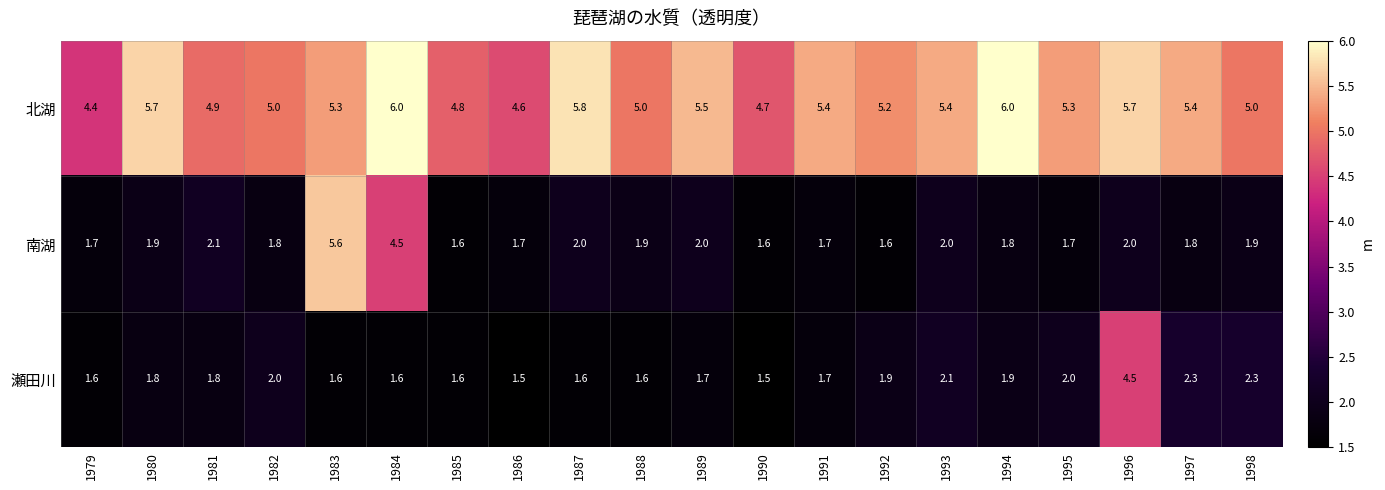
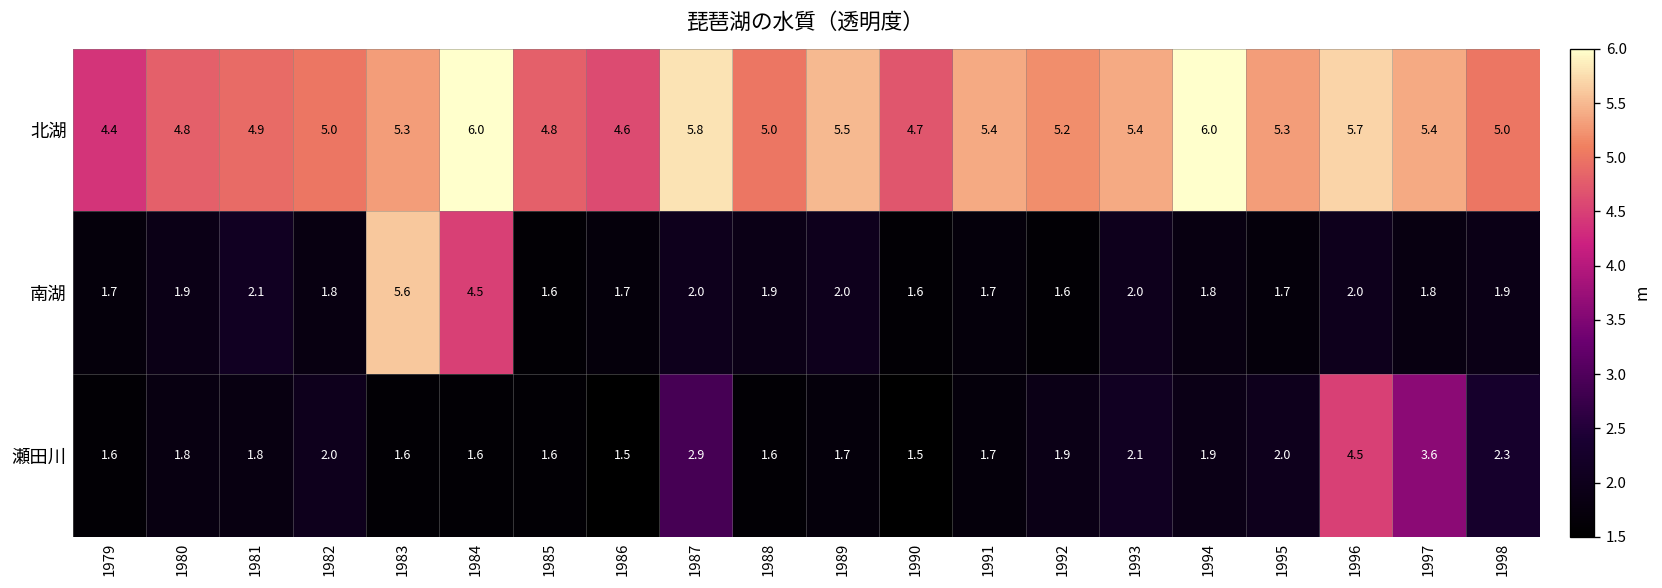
北湖, 1980: 5.7 -> 4.8
瀬田川, 1987: 1.6 -> 2.9
瀬田川, 1997: 2.3 -> 3.6
